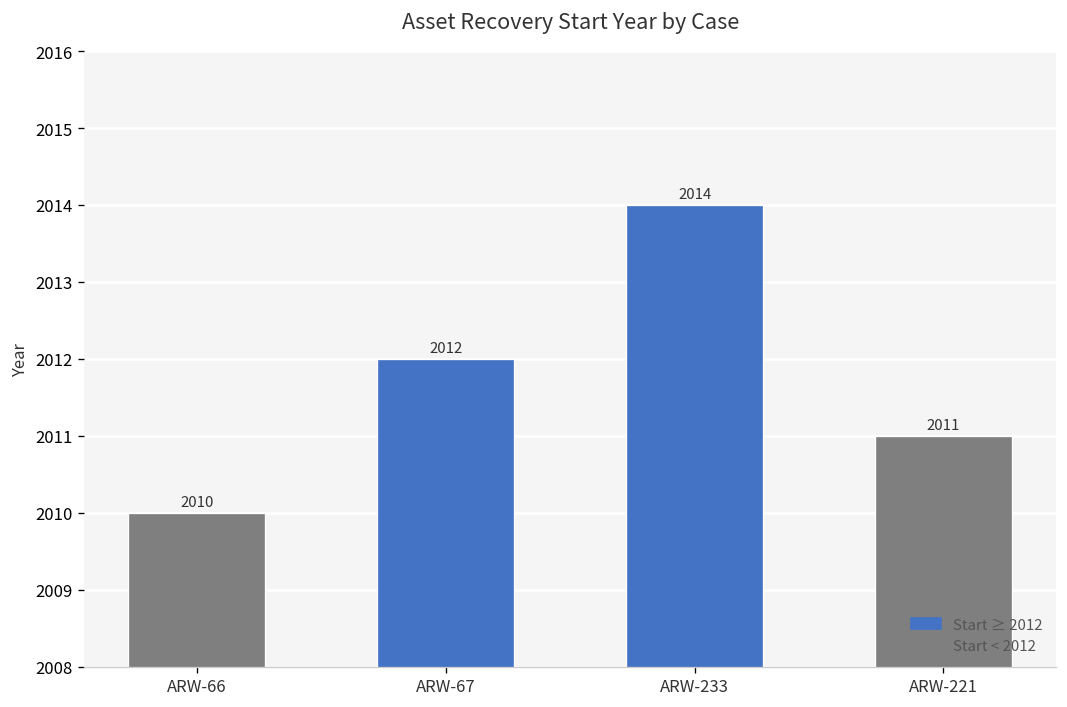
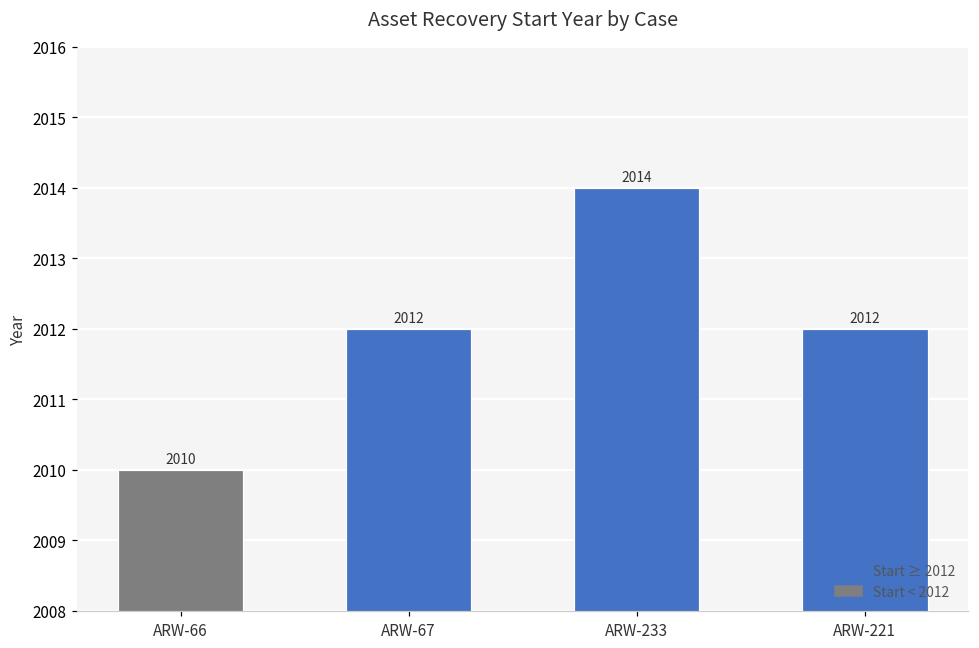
ARW-221: 2011 -> 2012
